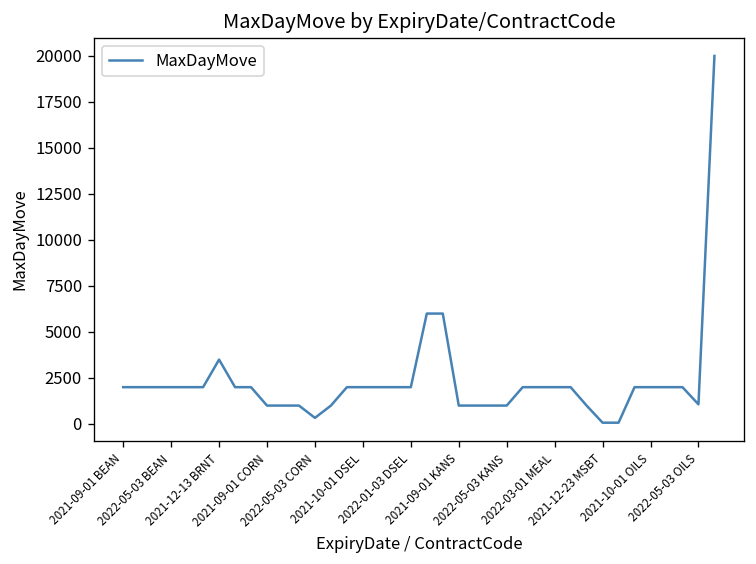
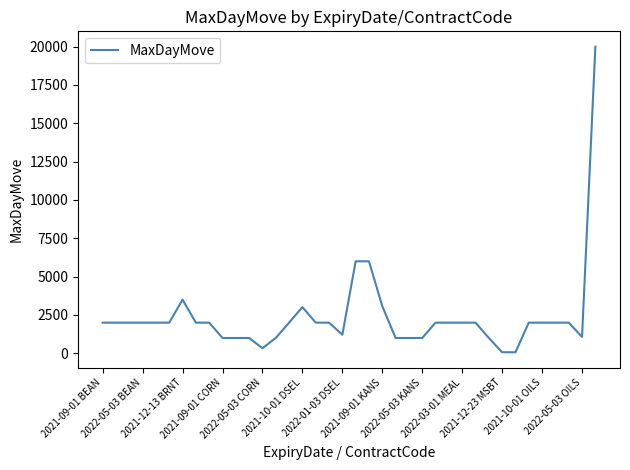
2021-10-01 DSEL: 2000 -> 3000
2022-01-03 DSEL: 2000 -> 1200
2021-09-01 KANS: 1000 -> 3100
